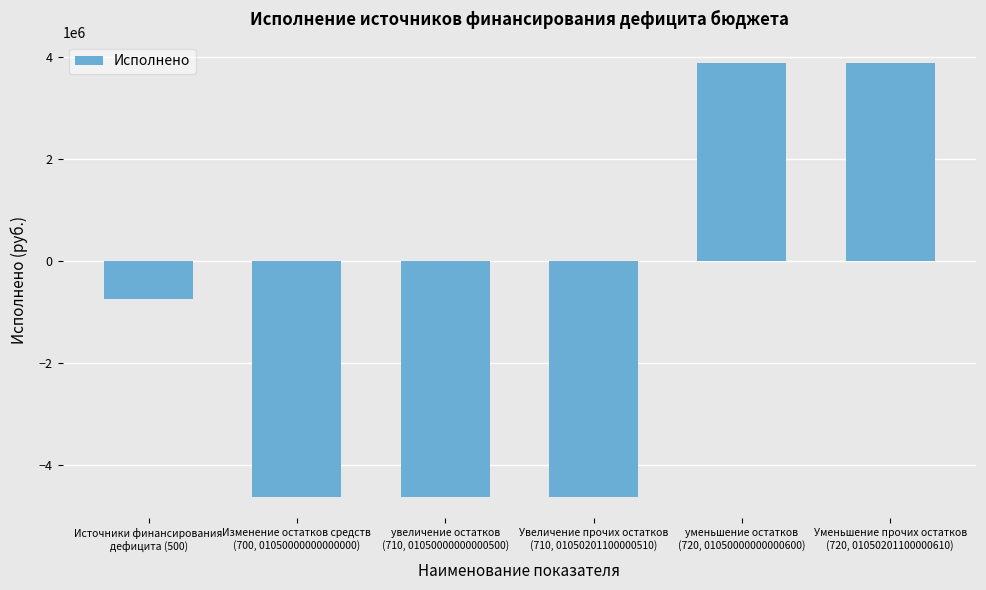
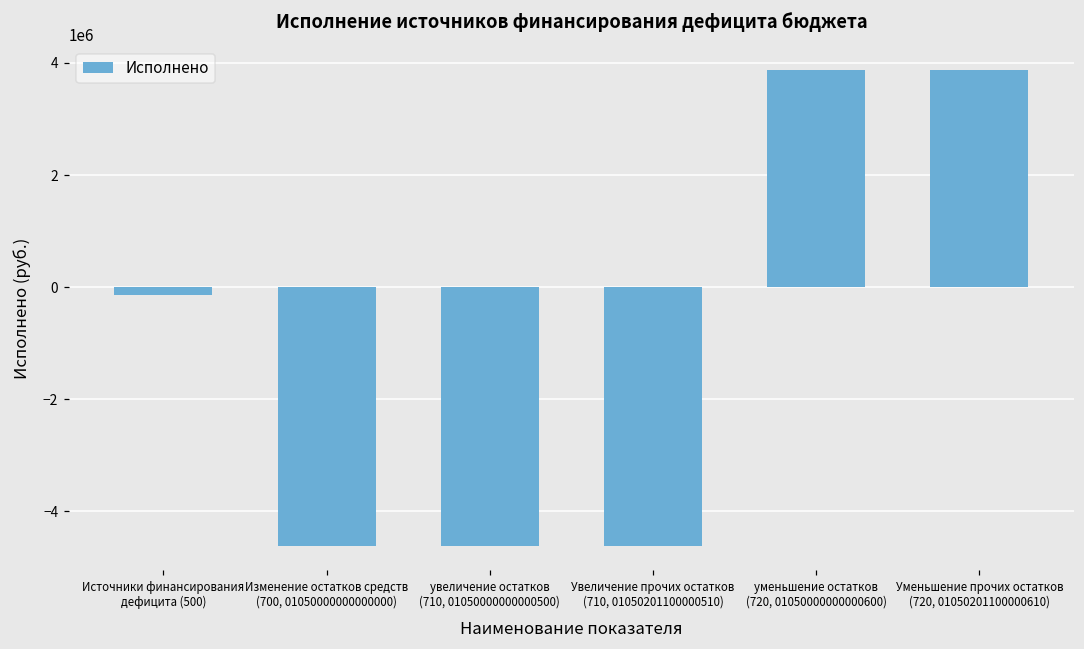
Источники финансирования дефицита (500): -700000 -> -100000
